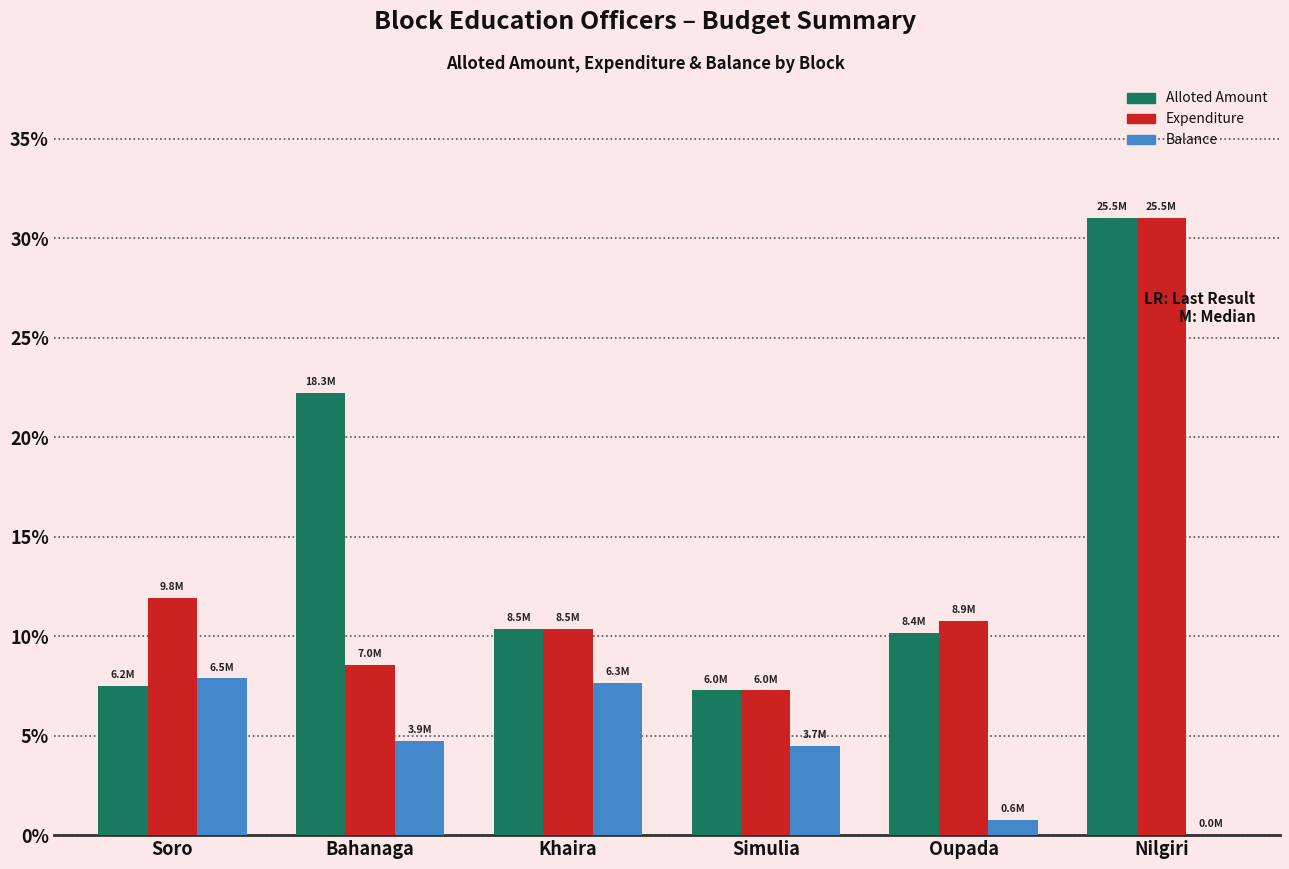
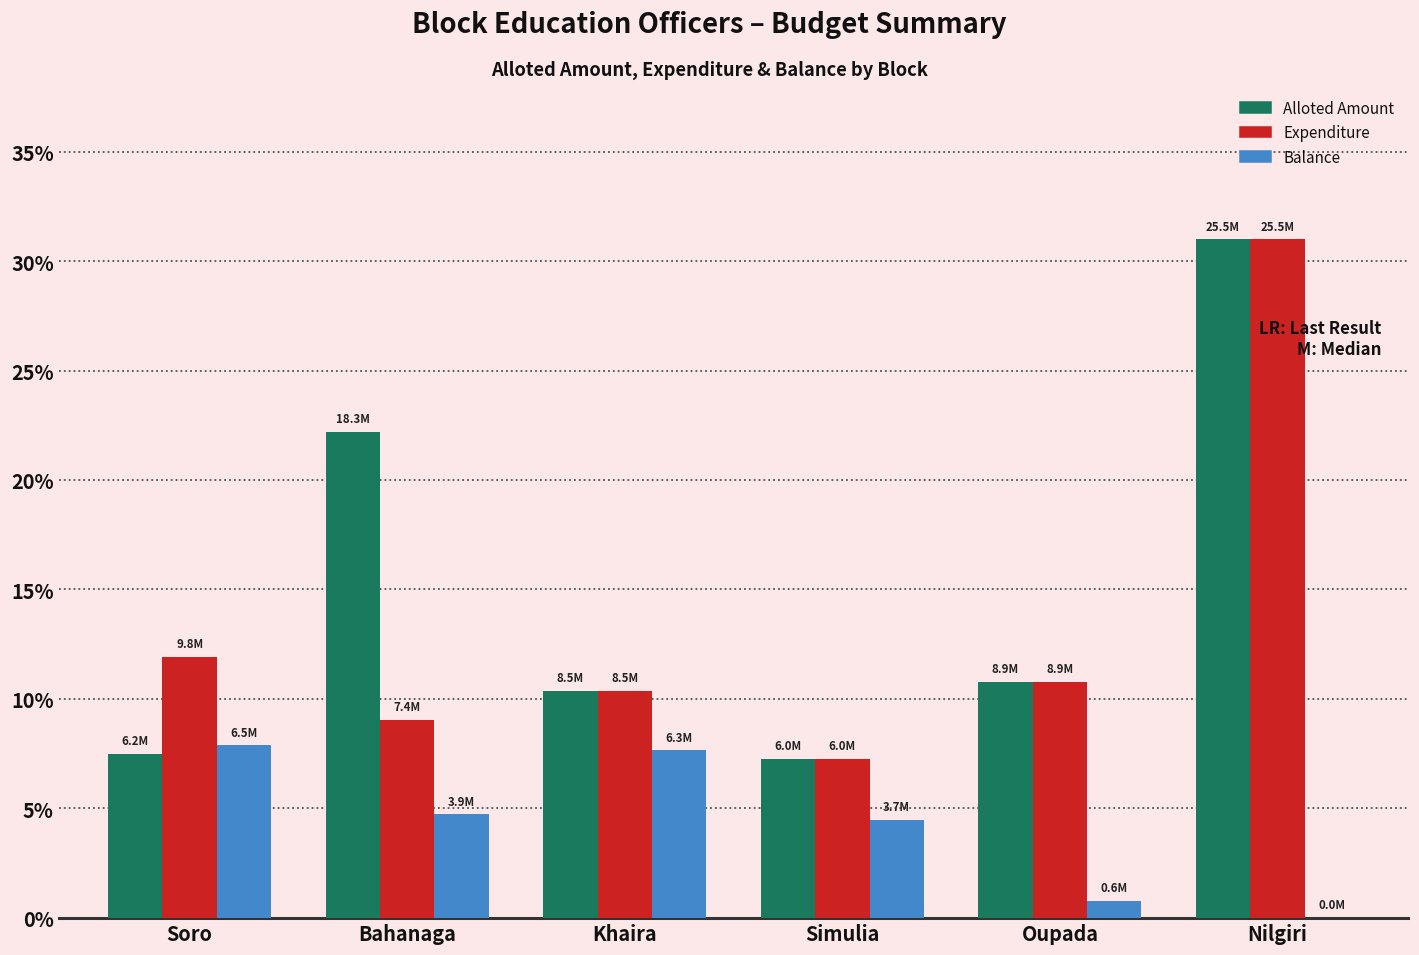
Expenditure, Bahanaga: 7.0M -> 7.4M
Alloted Amount, Oupada: 8.4M -> 8.9M
